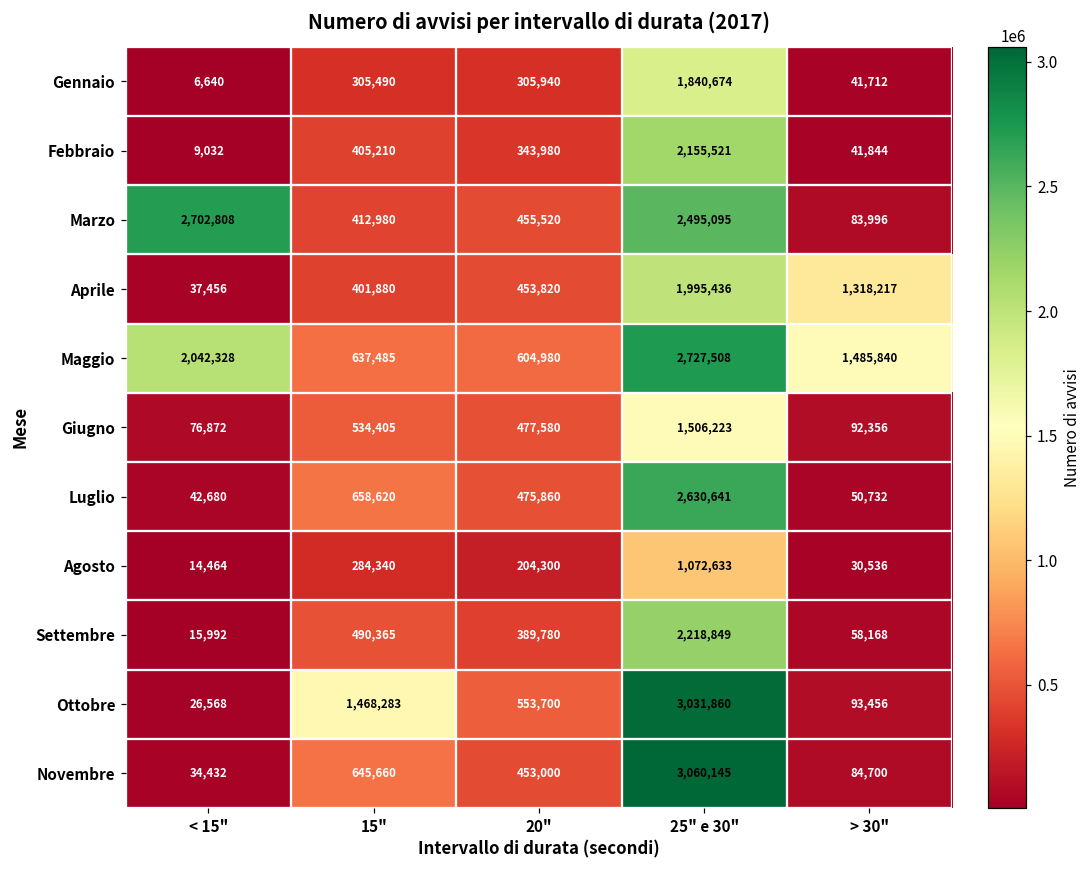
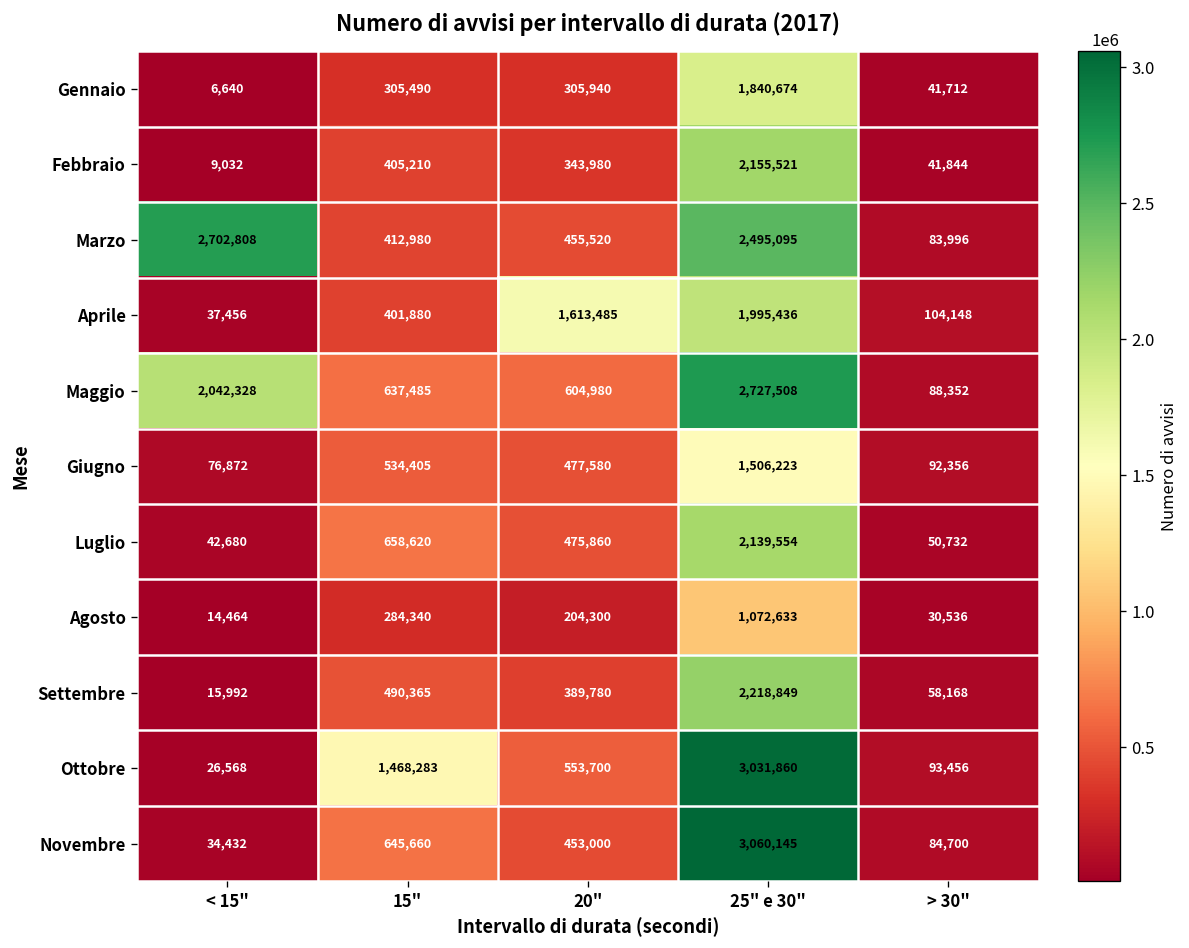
Aprile, 20": 453,820 -> 1,613,485
Aprile, > 30": 1,318,217 -> 104,148
Maggio, > 30": 1,485,840 -> 88,352
Luglio, 25" e 30": 2,630,641 -> 2,139,554
